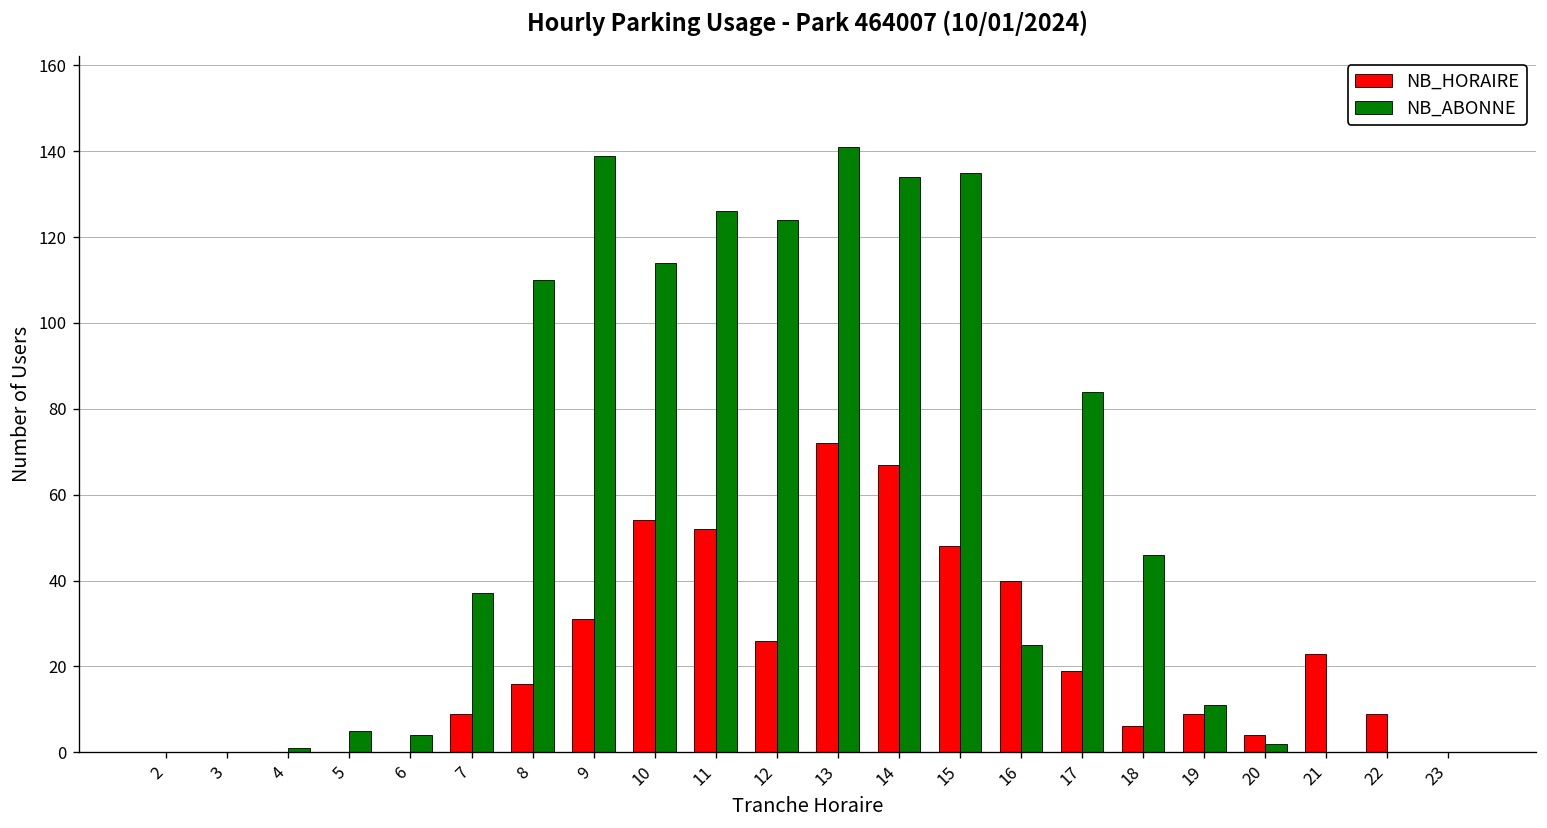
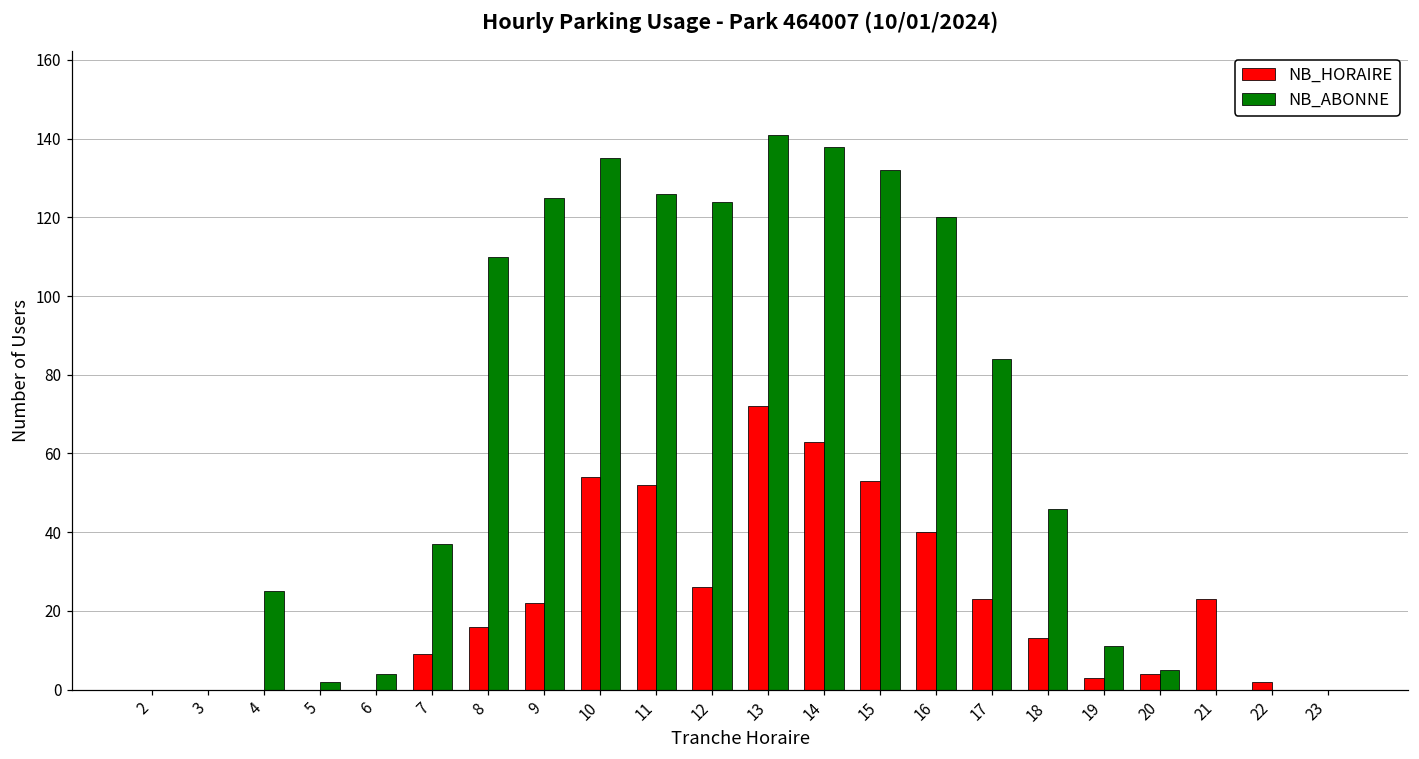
NB_ABONNE, 4: 1 -> 25
NB_ABONNE, 5: 5 -> 2
NB_HORAIRE, 9: 31 -> 22
NB_ABONNE, 9: 139 -> 125
NB_ABONNE, 10: 114 -> 135
NB_HORAIRE, 14: 67 -> 63
NB_ABONNE, 14: 134 -> 138
NB_HORAIRE, 15: 48 -> 53
NB_ABONNE, 15: 135 -> 132
NB_ABONNE, 16: 25 -> 120
NB_HORAIRE, 17: 19 -> 23
NB_HORAIRE, 18: 6 -> 13
NB_HORAIRE, 19: 9 -> 3
NB_ABONNE, 20: 2 -> 5
NB_HORAIRE, 22: 9 -> 2
